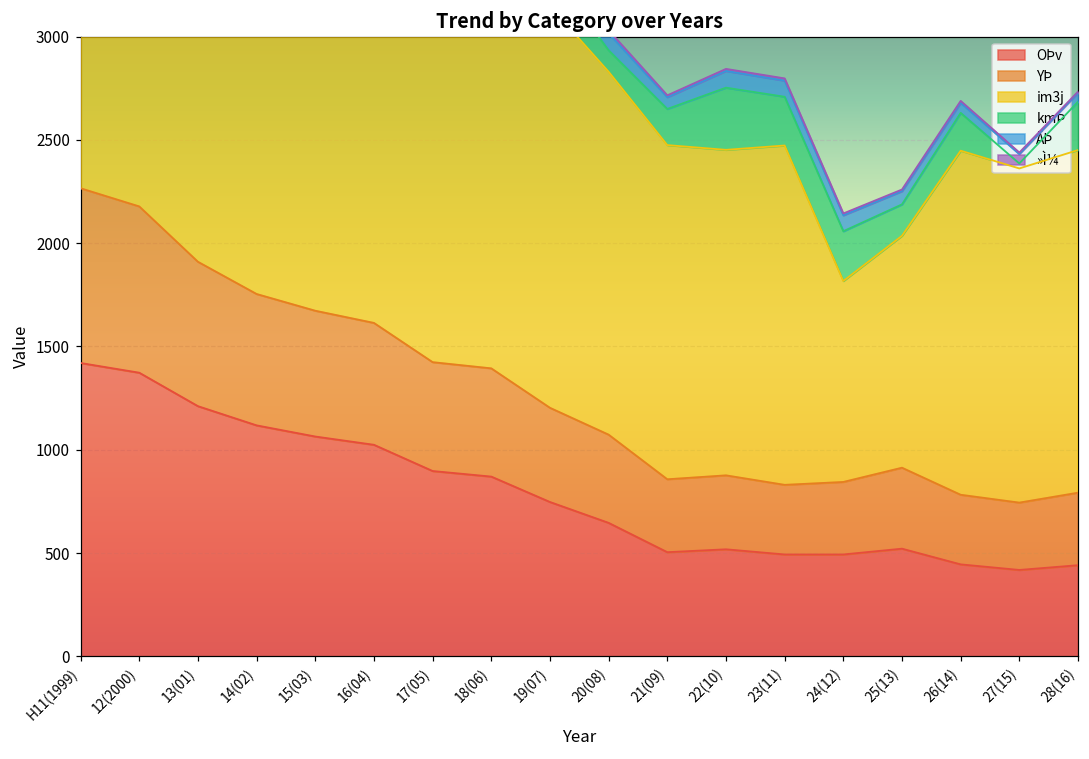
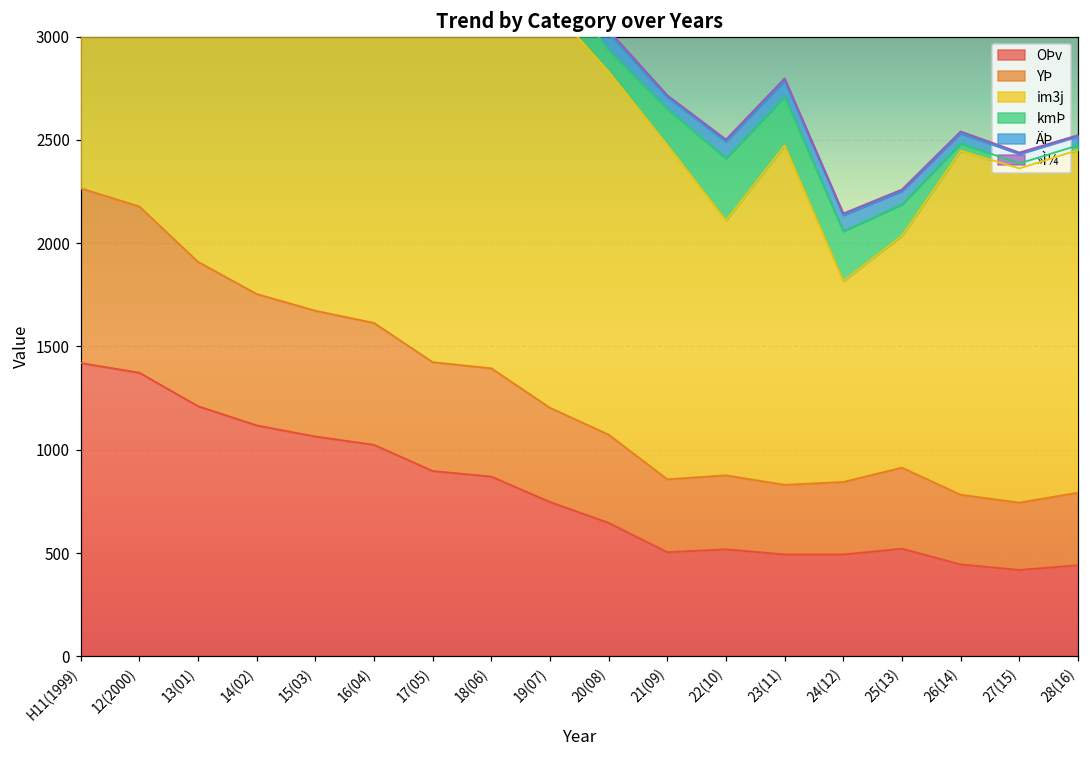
im3j, 22(10): 1580 -> 1230
kmÞ, 26(14): 180 -> 40
kmÞ, 28(16): 230 -> 20
